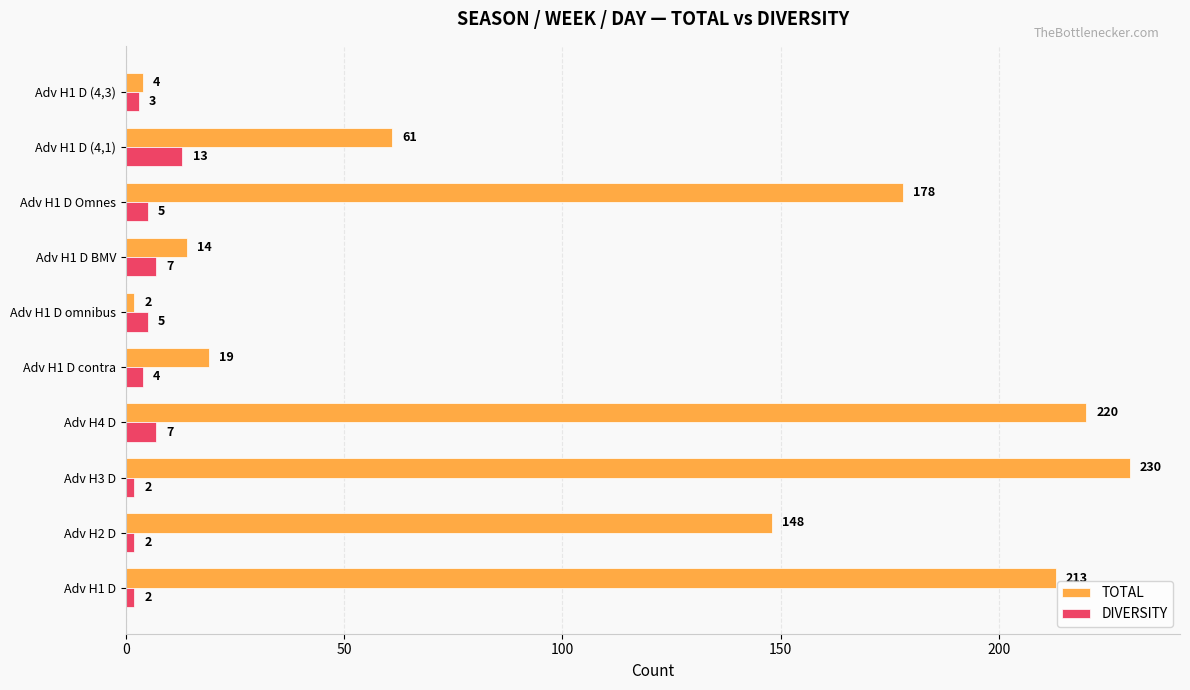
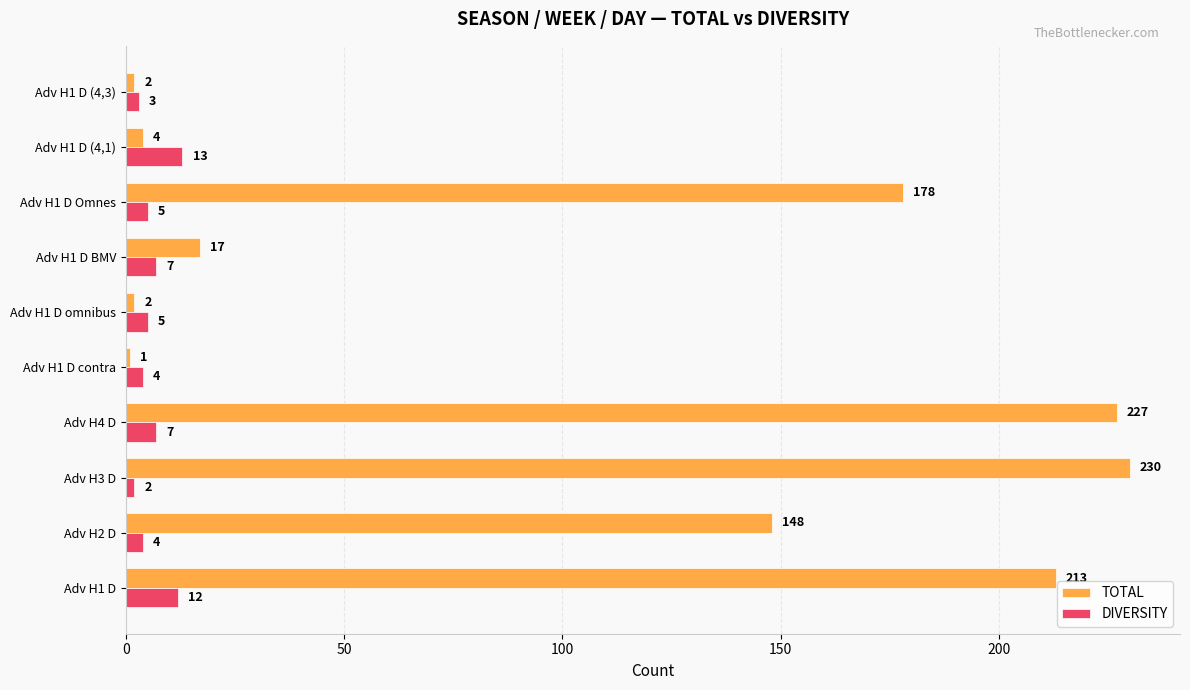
TOTAL, Adv H1 D (4,3): 4 -> 2
TOTAL, Adv H1 D (4,1): 61 -> 4
TOTAL, Adv H1 D BMV: 14 -> 17
TOTAL, Adv H1 D contra: 19 -> 1
TOTAL, Adv H4 D: 220 -> 227
DIVERSITY, Adv H2 D: 2 -> 4
DIVERSITY, Adv H1 D: 2 -> 12
